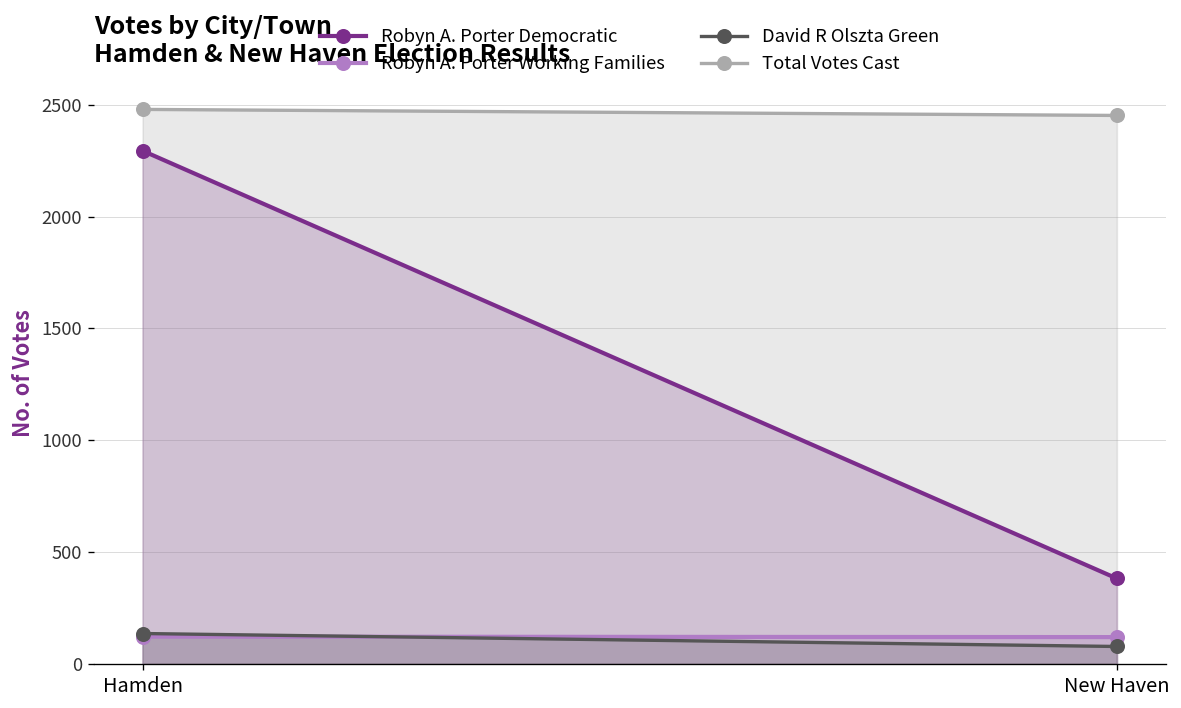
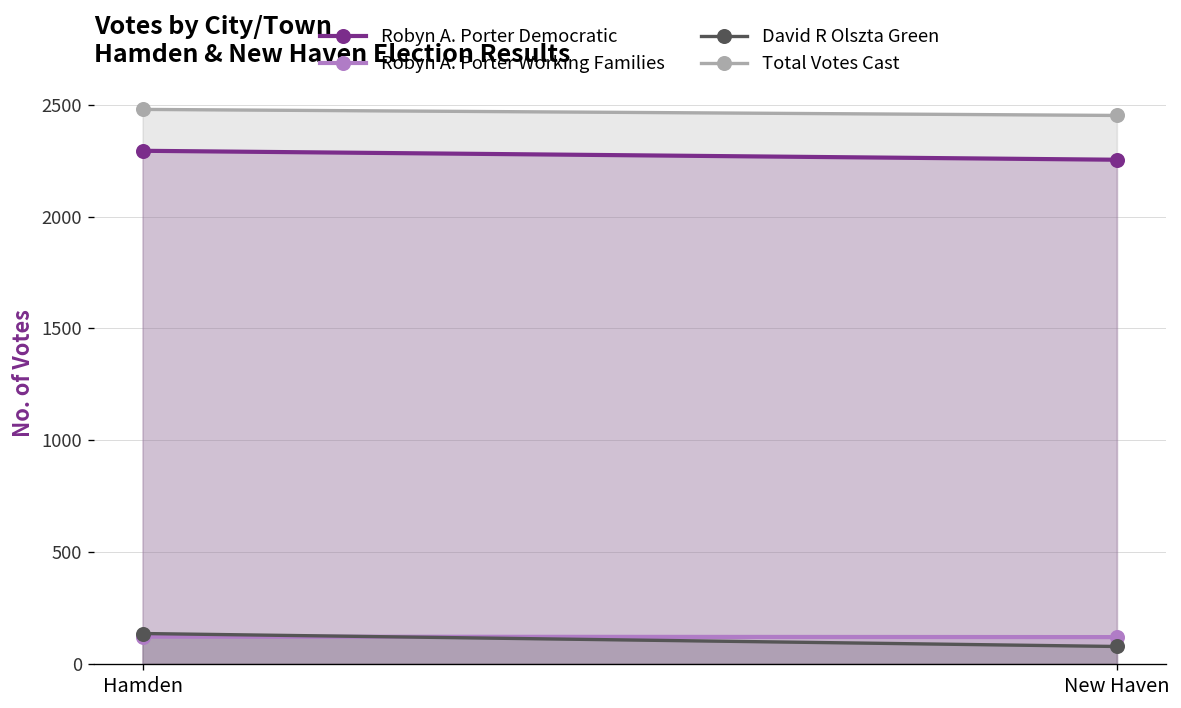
Robyn A. Porter Democratic, New Haven: 380 -> 2250
